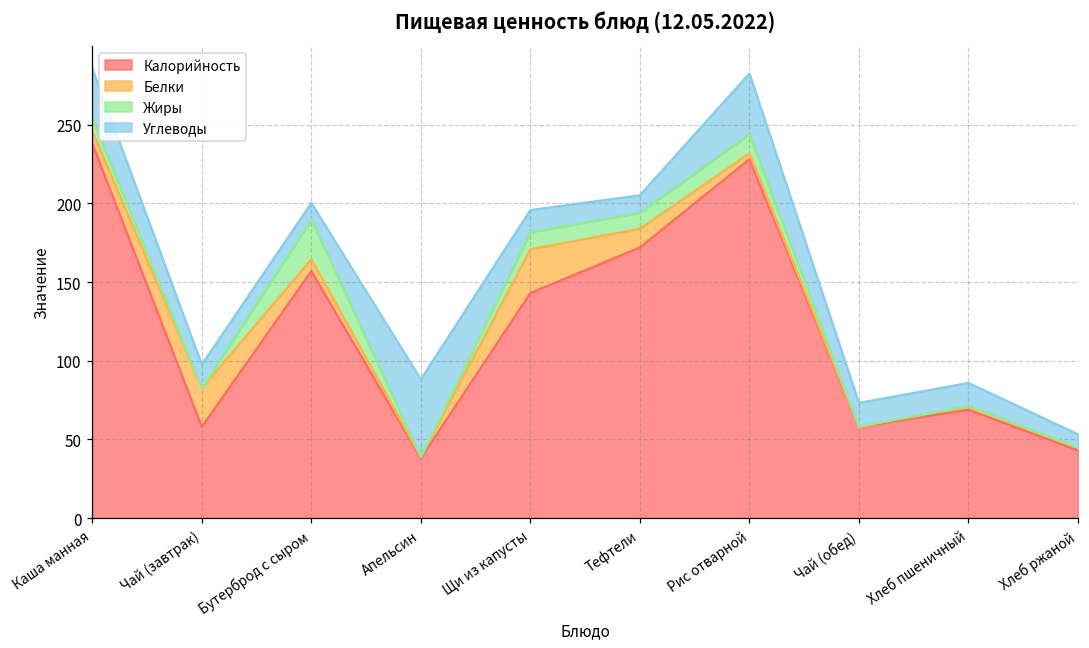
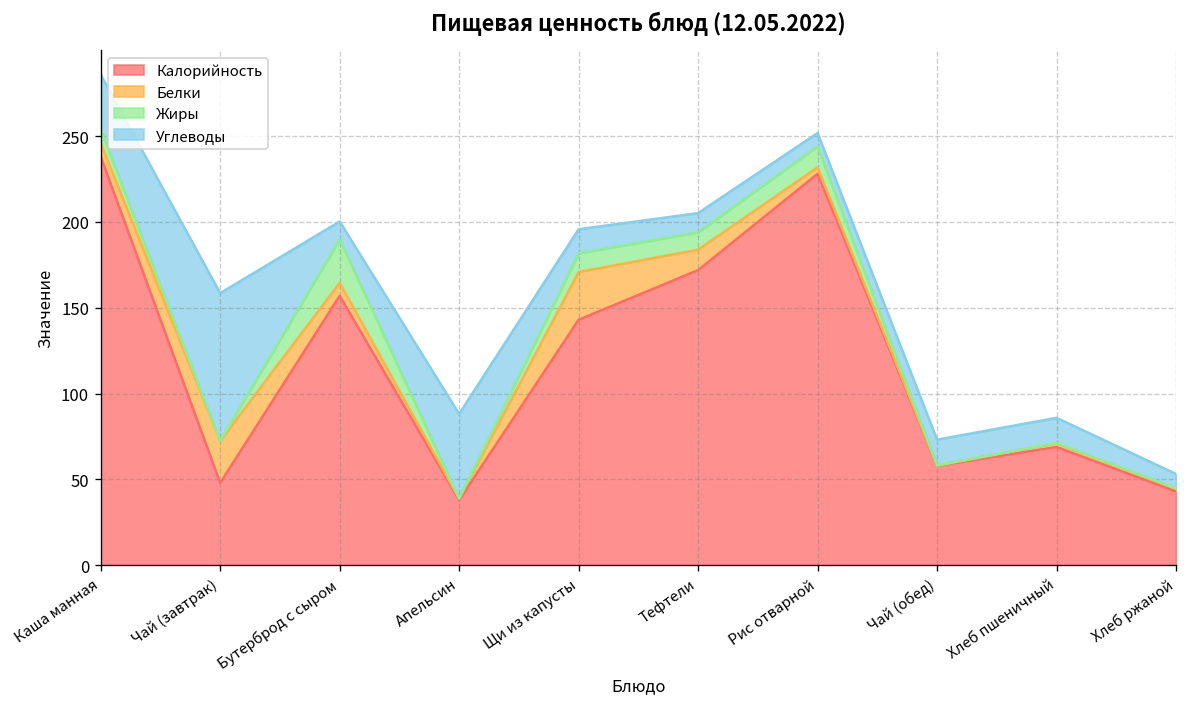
Калорийность, Чай (завтрак): 58 -> 48
Углеводы, Чай (завтрак): 15 -> 86
Углеводы, Рис отварной: 39 -> 8
